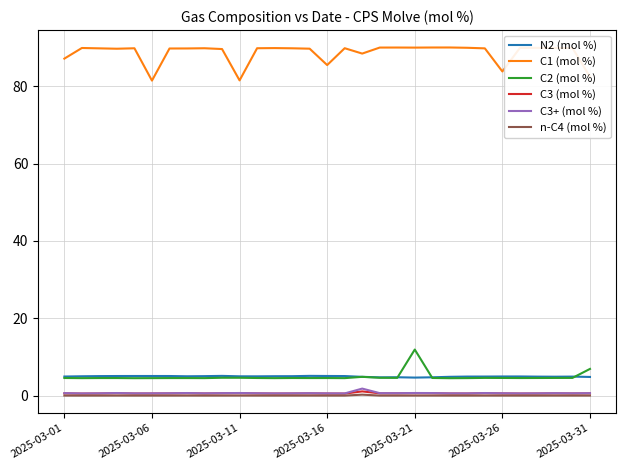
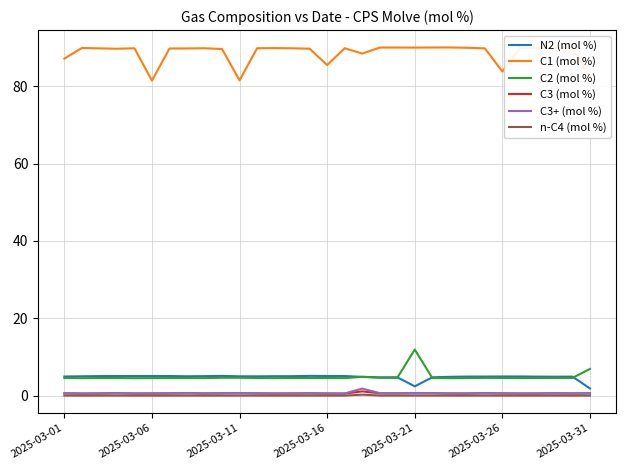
N2 (mol %), 2025-03-21: 5 -> 2
N2 (mol %), 2025-03-31: 5 -> 2
